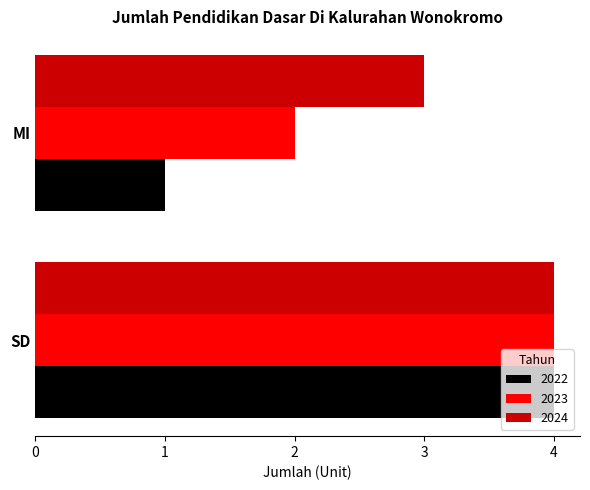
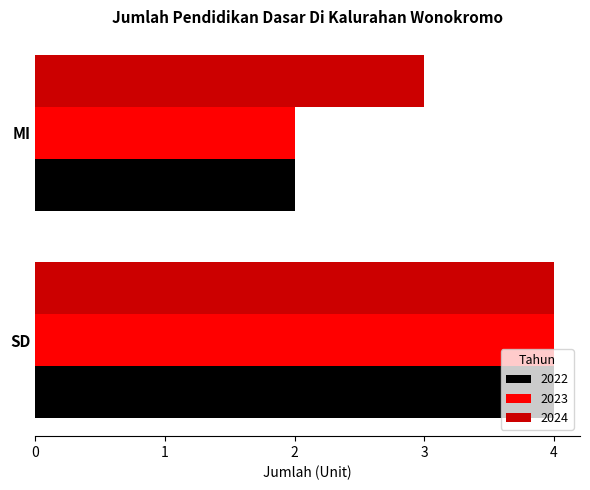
2022, MI: 1 -> 2
